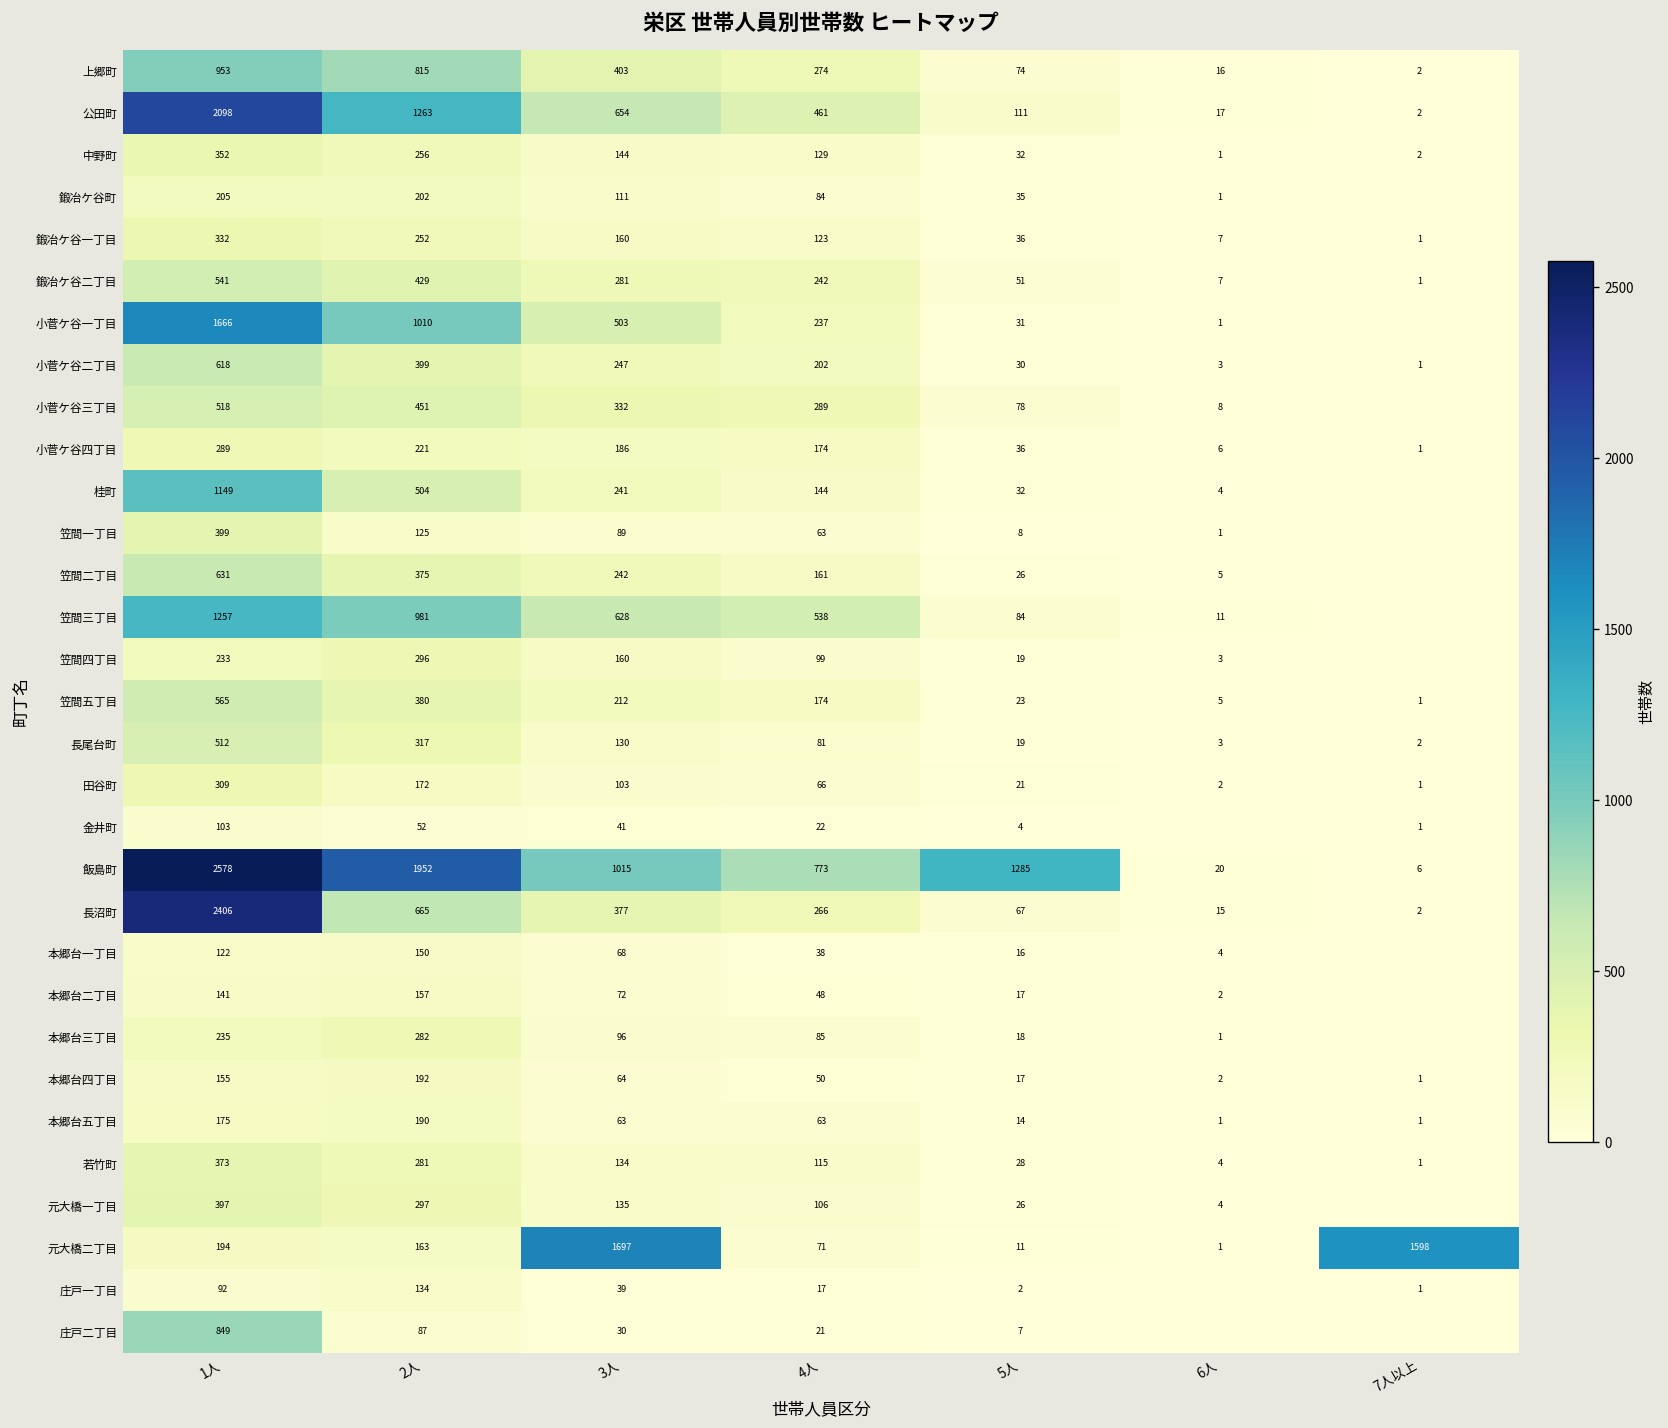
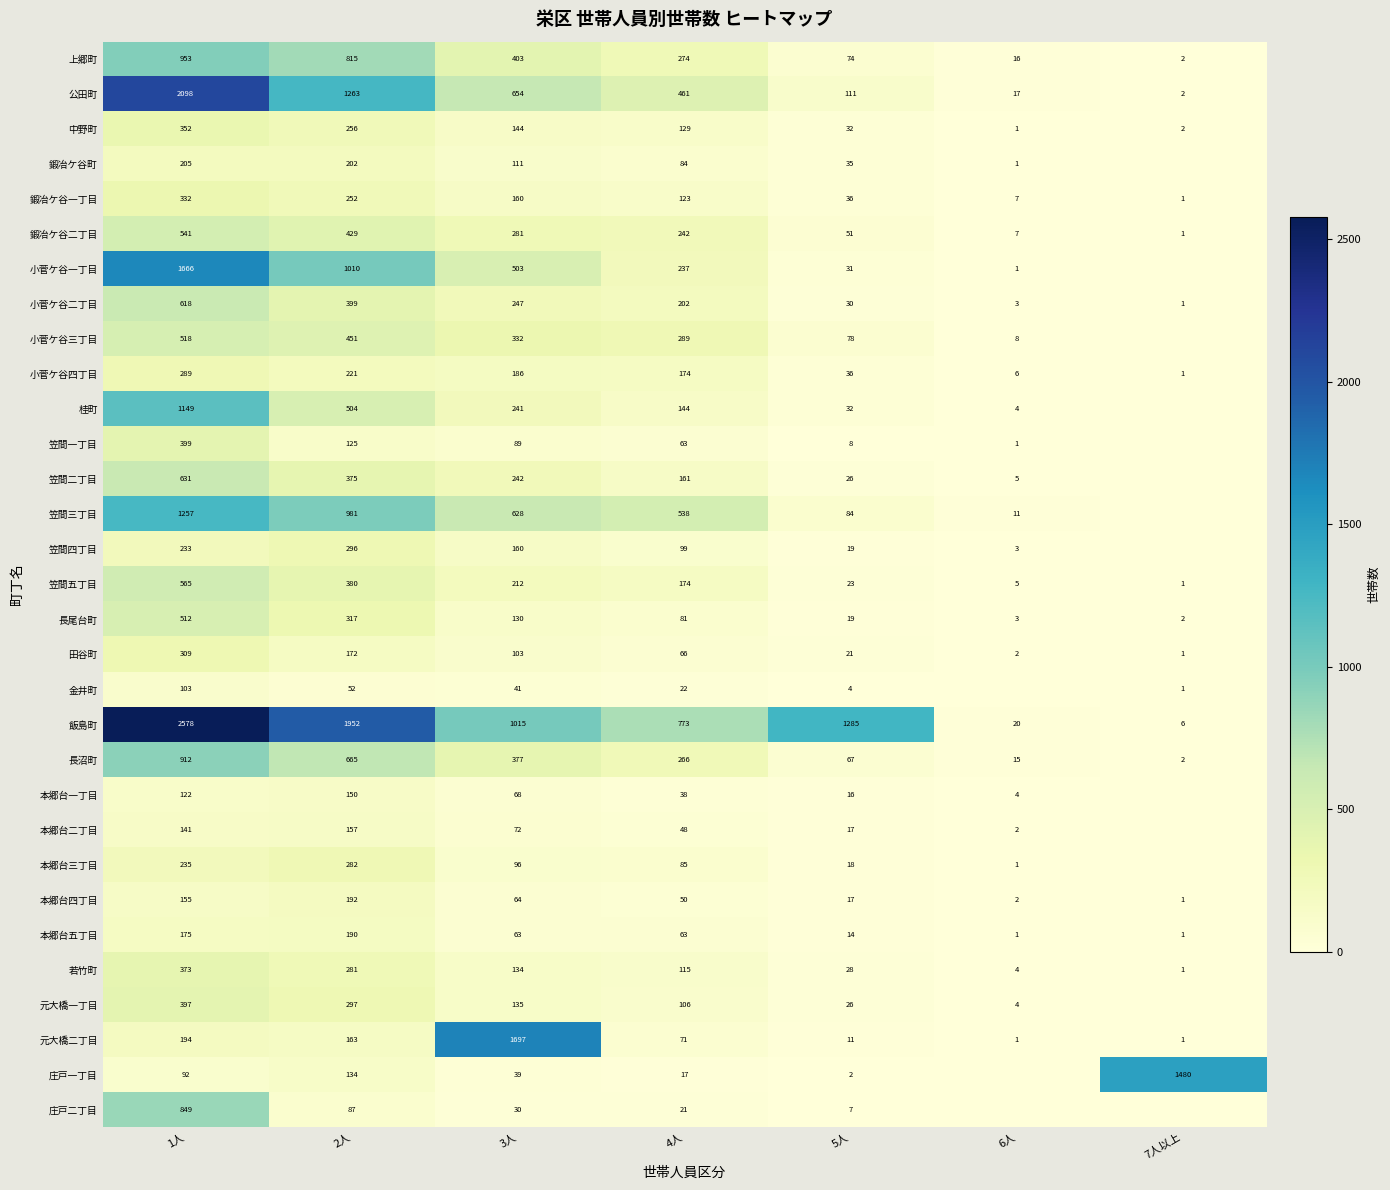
長沼町, 1人: 2406 -> 912
元大橋二丁目, 7人以上: 1598 -> 1
庄戸一丁目, 7人以上: 1 -> 1480
